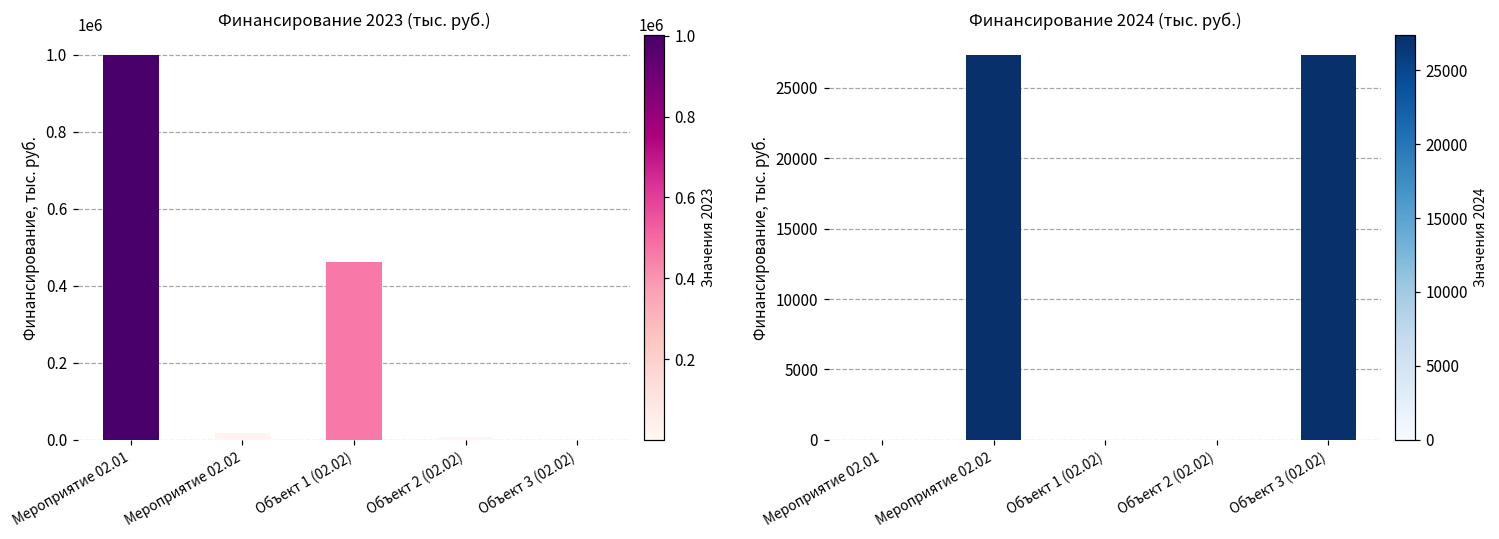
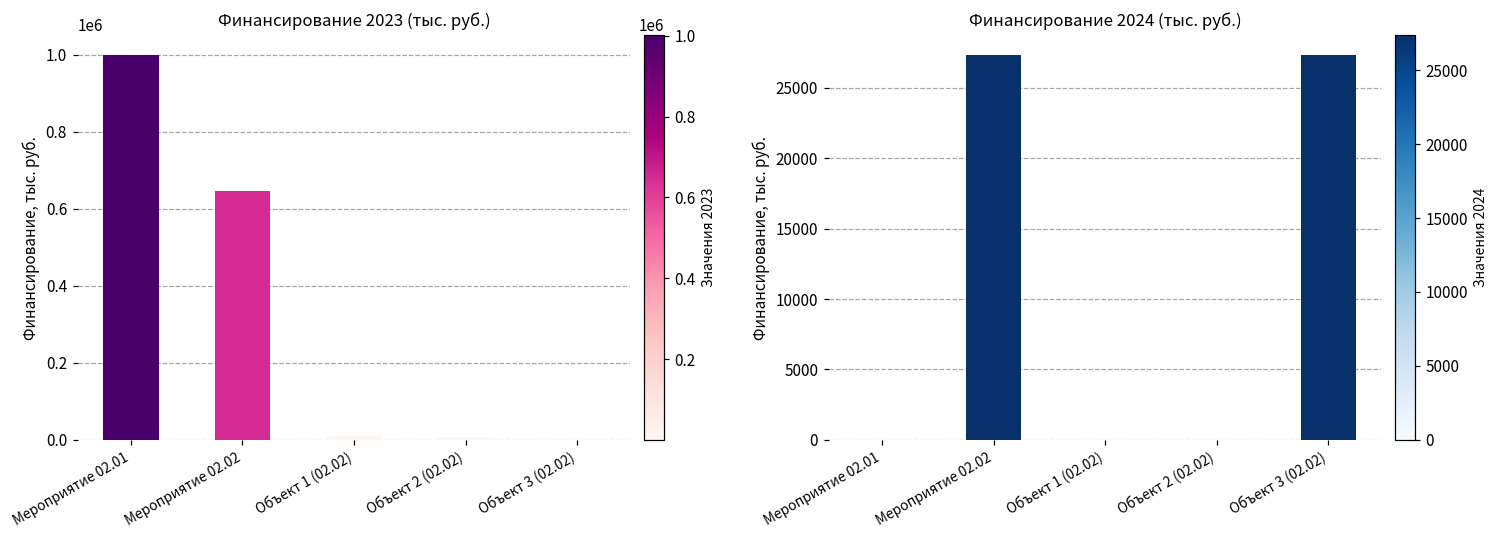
Финансирование 2023 (тыс. руб.), Мероприятие 02.02: 20000 -> 650000
Финансирование 2023 (тыс. руб.), Объект 1 (02.02): 460000 -> 10000
